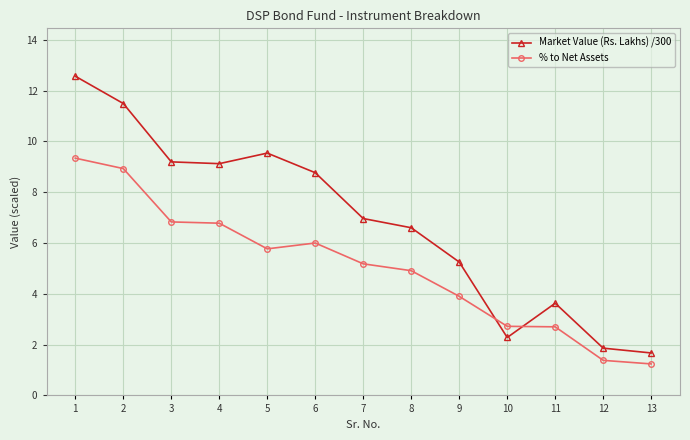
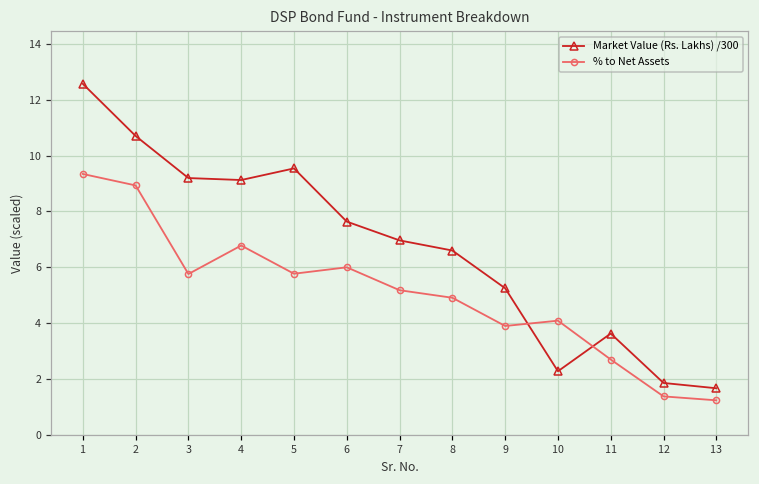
Market Value (Rs. Lakhs) /300, 2: 11.5 -> 10.7
% to Net Assets, 3: 6.8 -> 5.8
Market Value (Rs. Lakhs) /300, 6: 8.8 -> 7.6
% to Net Assets, 10: 2.7 -> 4.1
